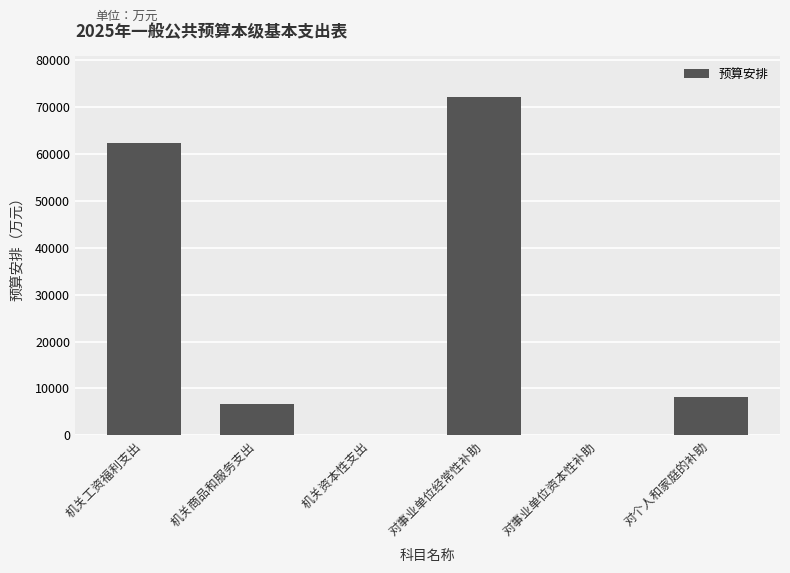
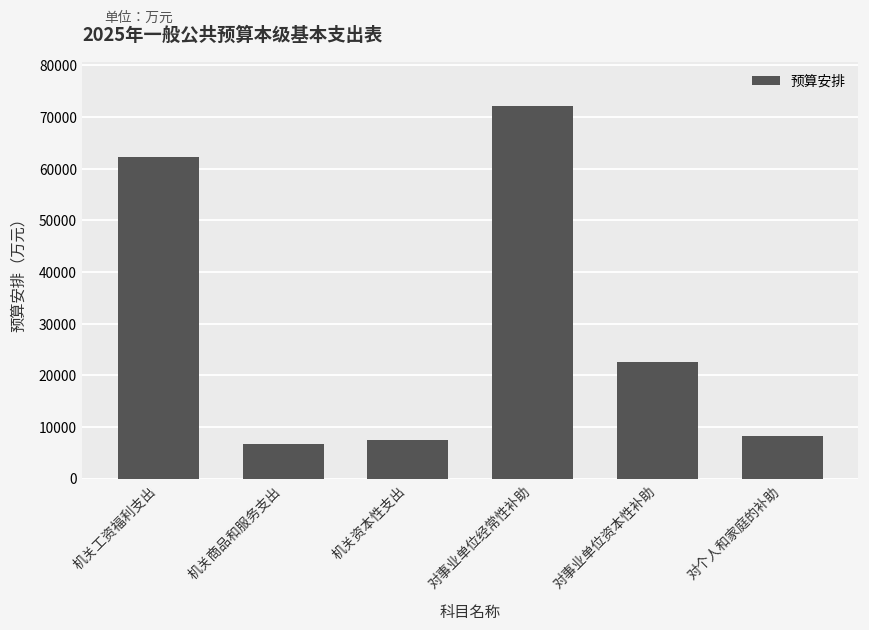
机关资本性支出: 0 -> 8000
对事业单位资本性补助: 0 -> 23000
